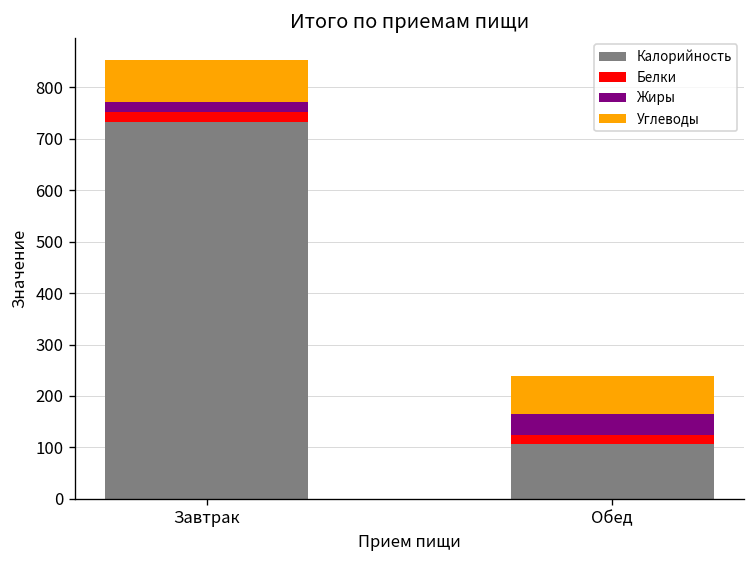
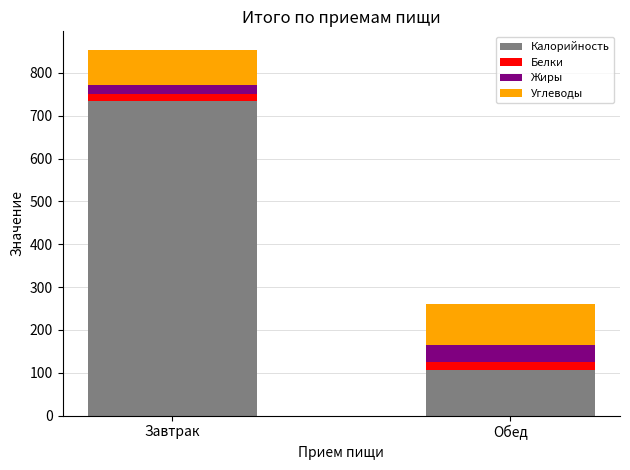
Углеводы, Обед: 70 -> 100
